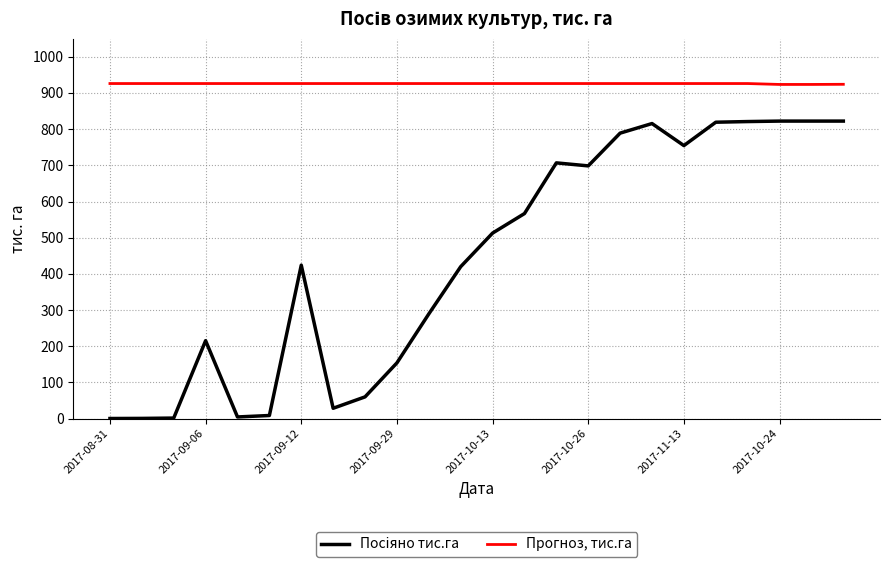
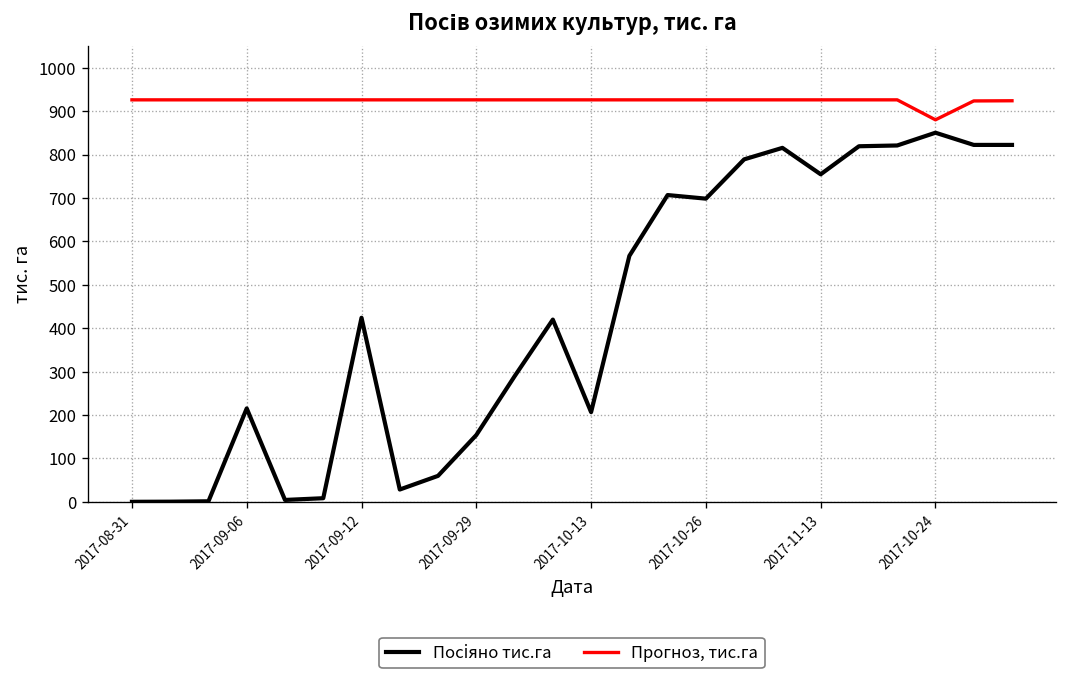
Посіяно тис.га, 2017-10-13: 510 -> 210
Посіяно тис.га, 2017-10-24: 820 -> 850
Прогноз, тис.га, 2017-10-24: 920 -> 880
